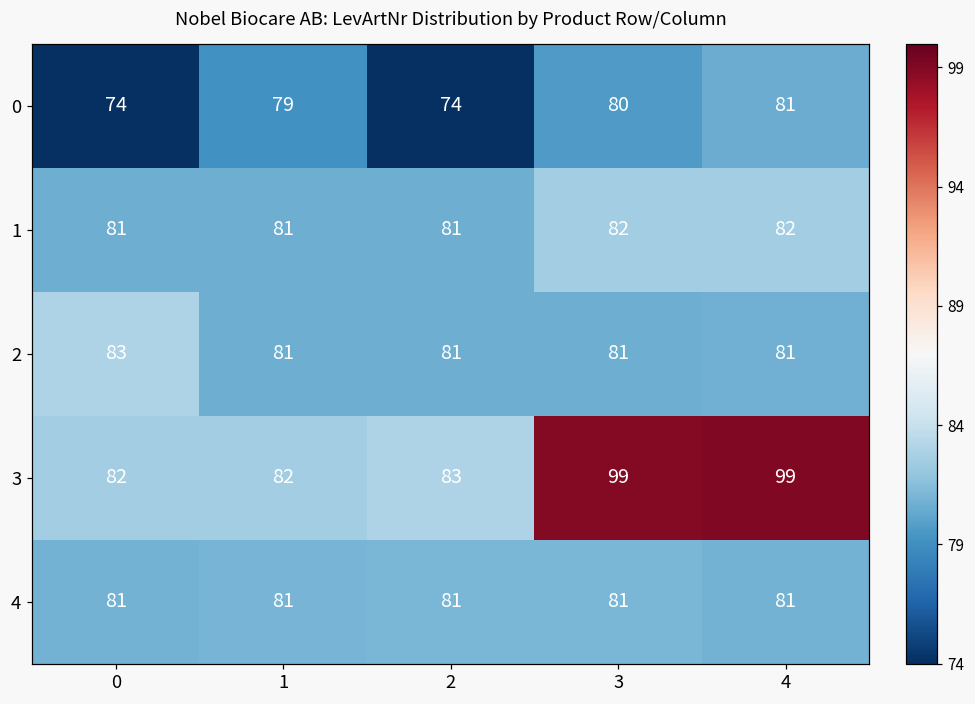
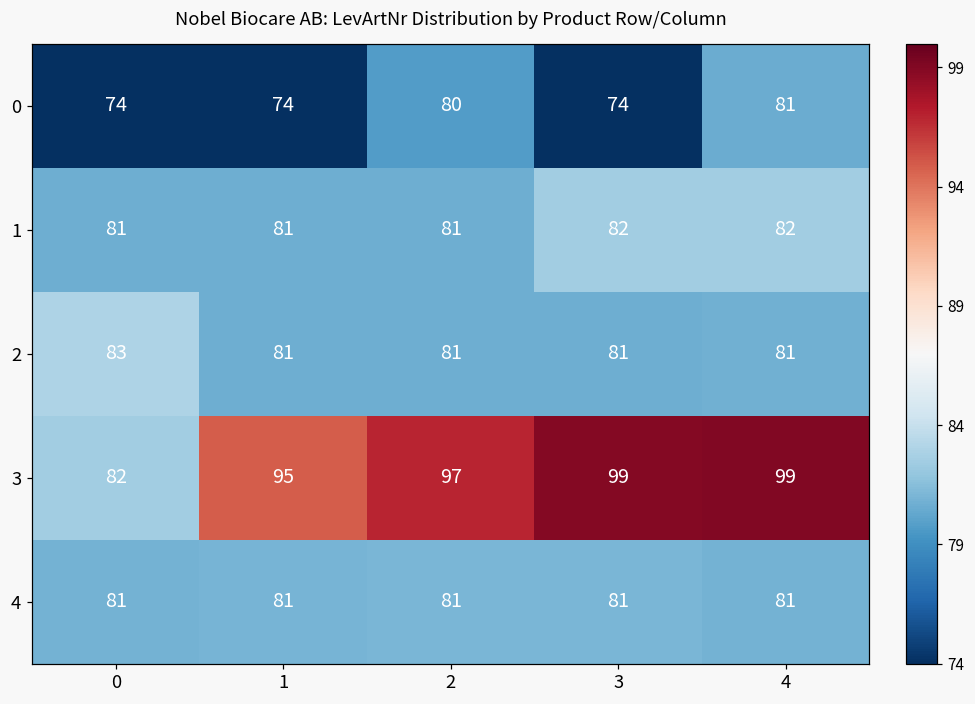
0, 1: 79 -> 74
0, 2: 74 -> 80
0, 3: 80 -> 74
3, 1: 82 -> 95
3, 2: 83 -> 97
